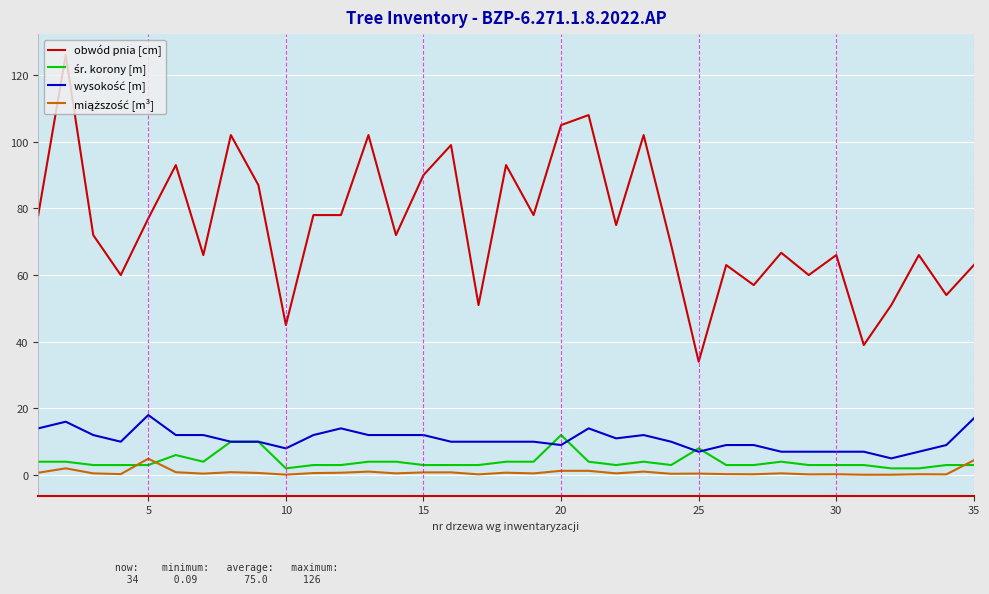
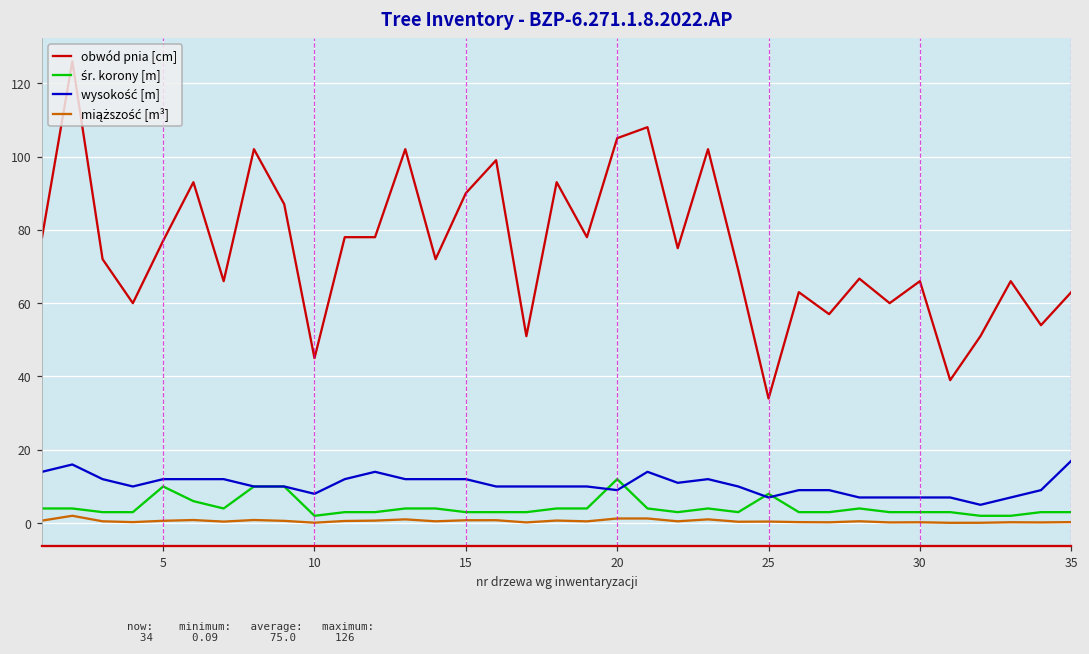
śr. korony [m], 5: 3 -> 10
wysokość [m], 5: 18 -> 12
miąższość [m³], 5: 5 -> 1
miąższość [m³], 35: 4 -> 0
